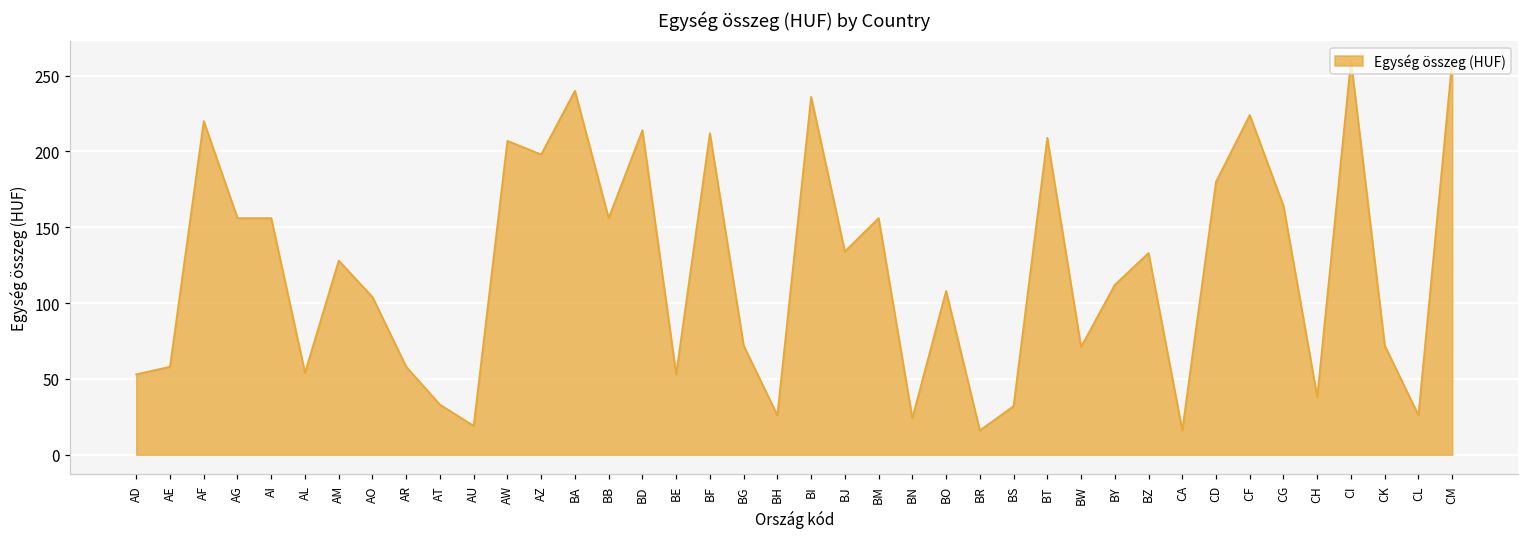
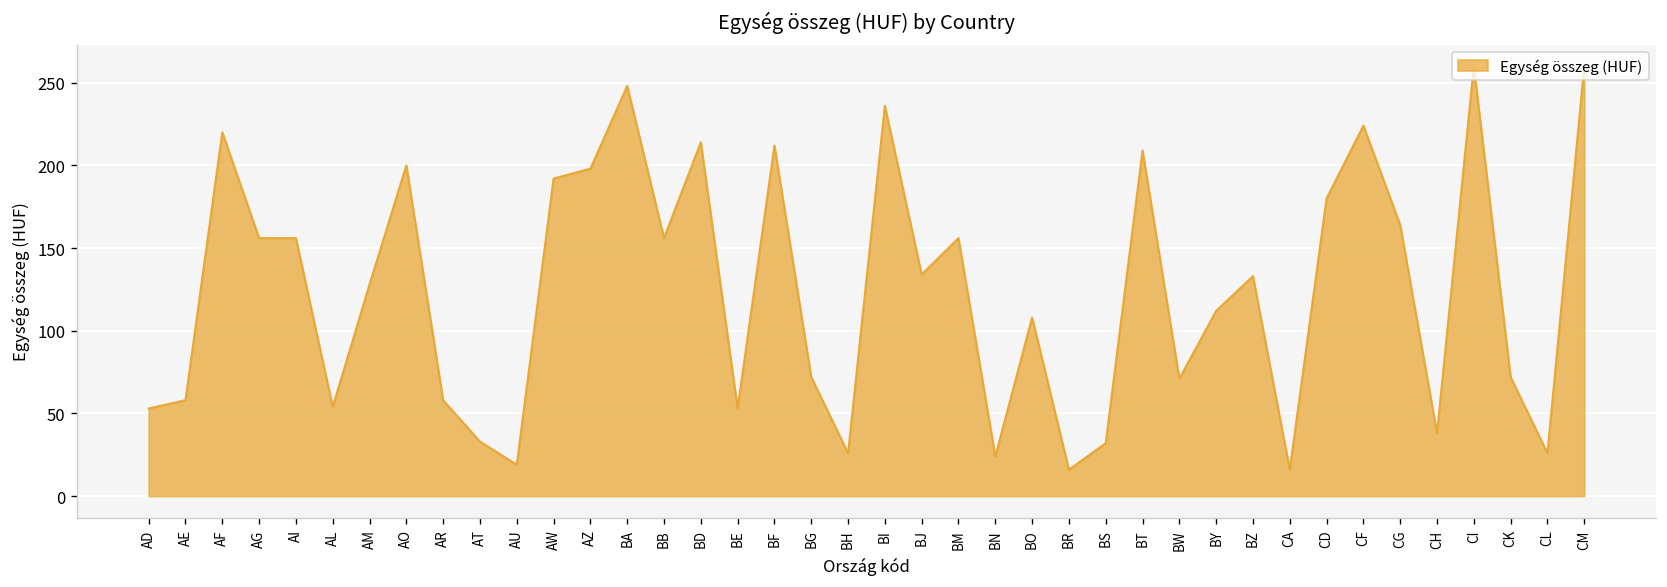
AO: 104 -> 200
AW: 207 -> 192
BA: 240 -> 248
